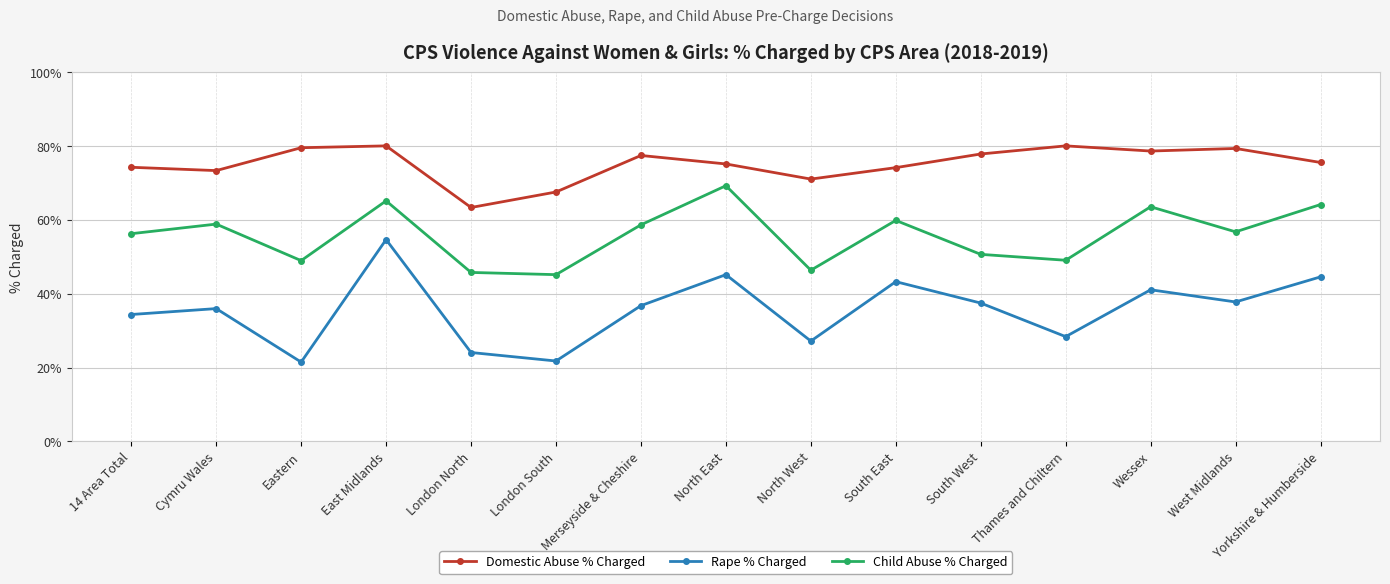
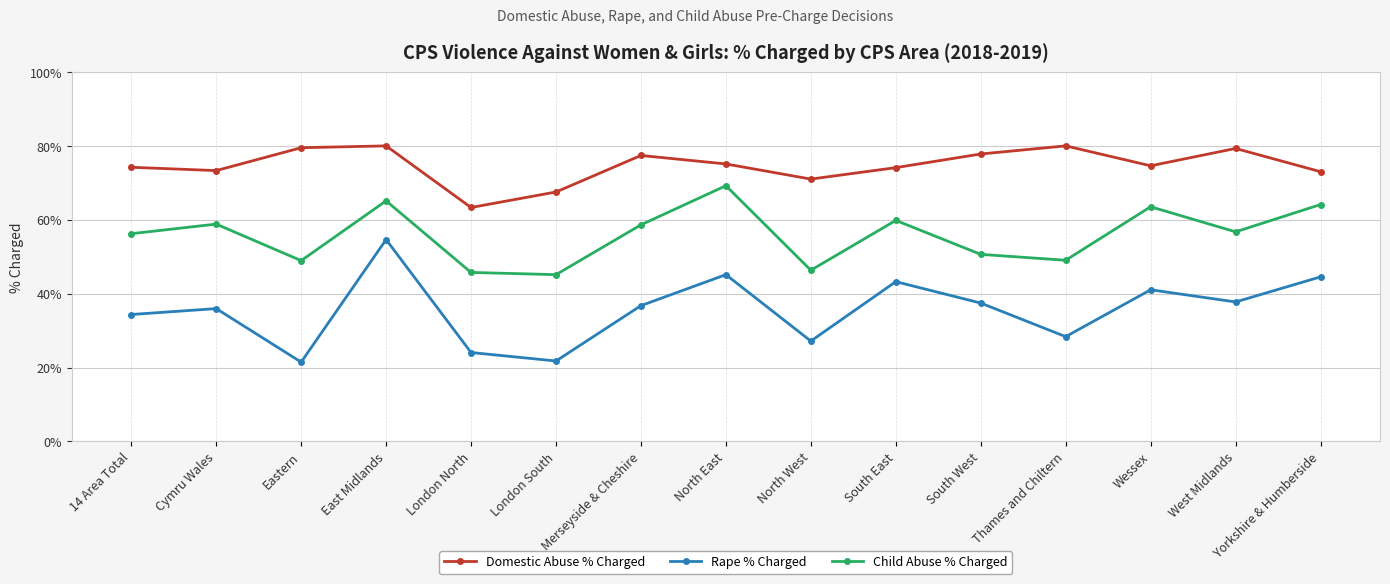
Domestic Abuse % Charged, Wessex: 79% -> 75%
Domestic Abuse % Charged, Yorkshire & Humberside: 76% -> 73%
